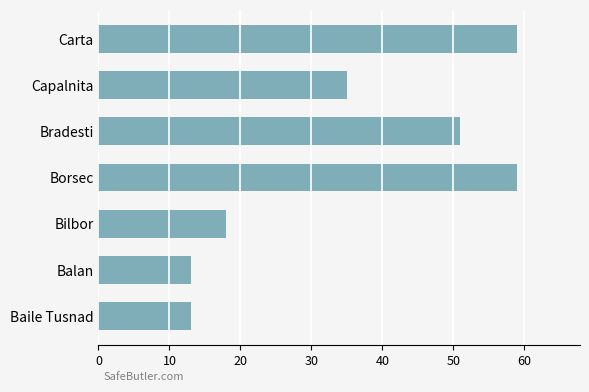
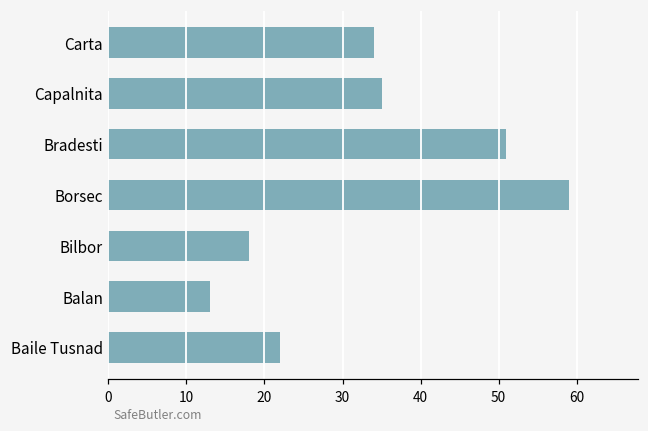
Carta: 59 -> 34
Baile Tusnad: 13 -> 22
